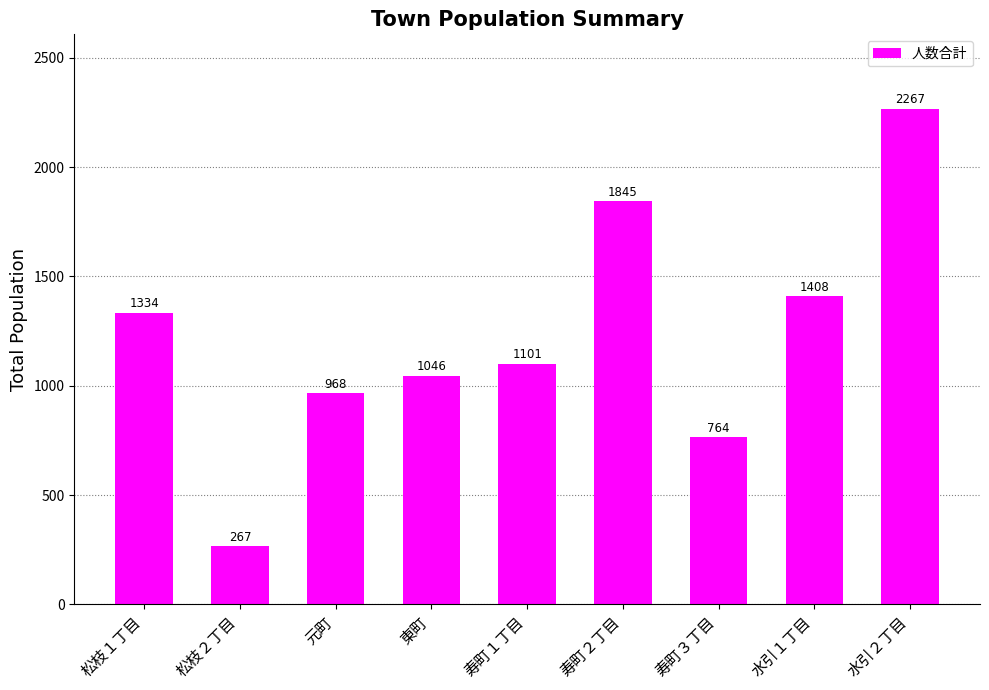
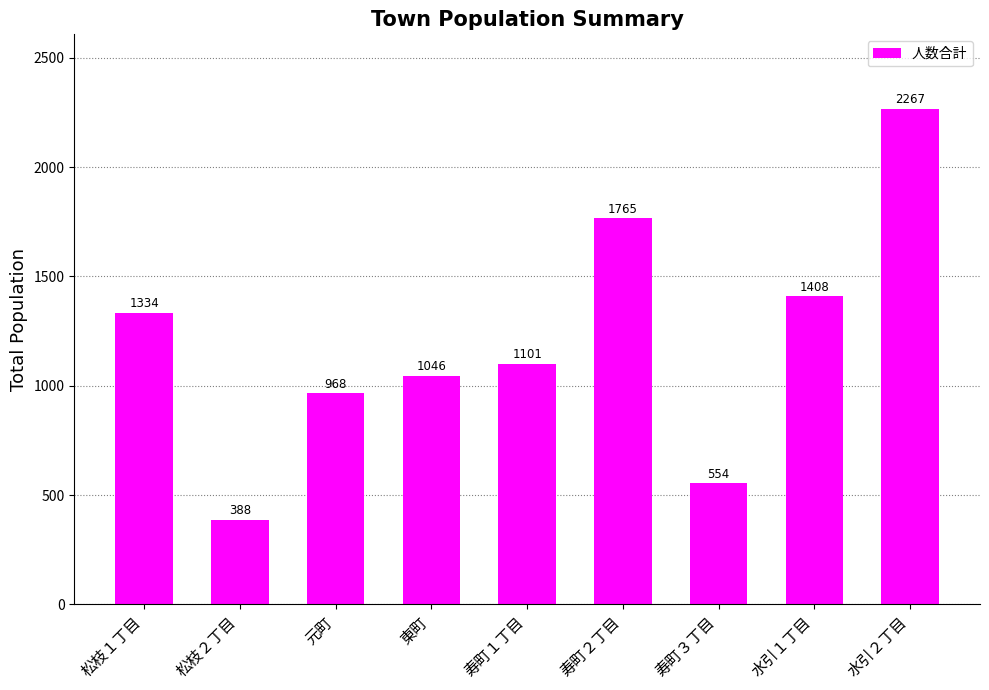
松枝２丁目: 267 -> 388
寿町２丁目: 1845 -> 1765
寿町３丁目: 764 -> 554
